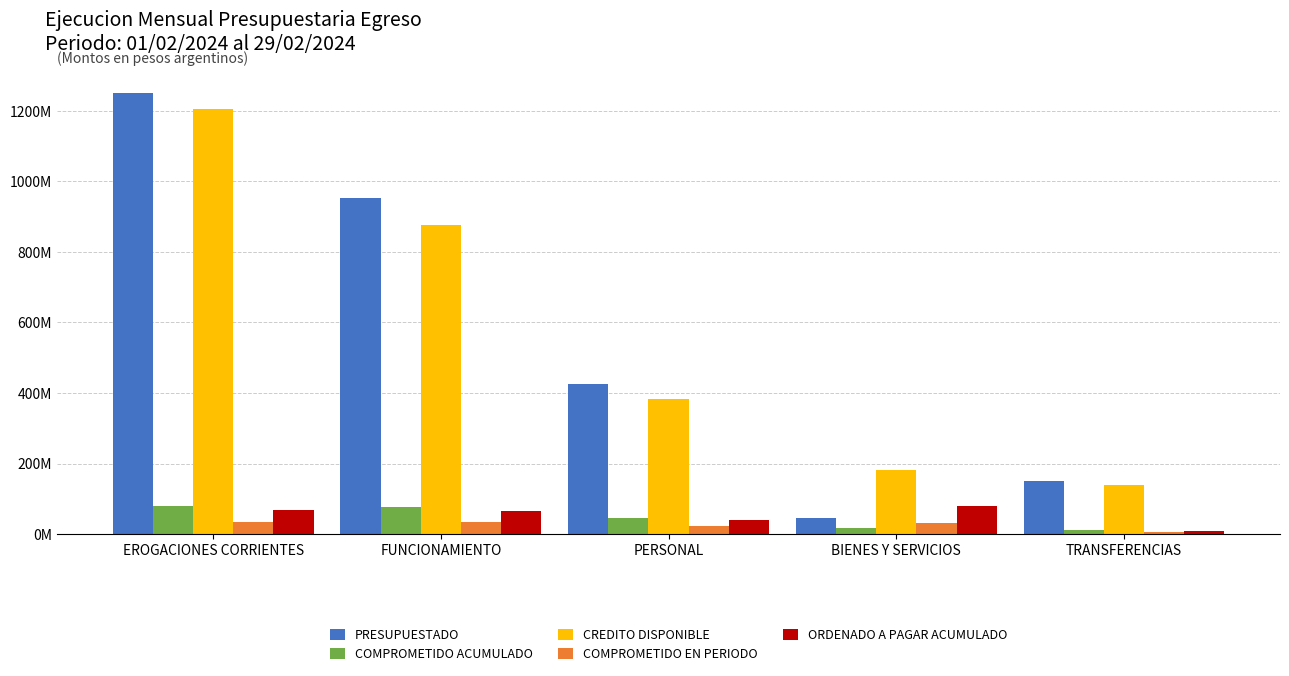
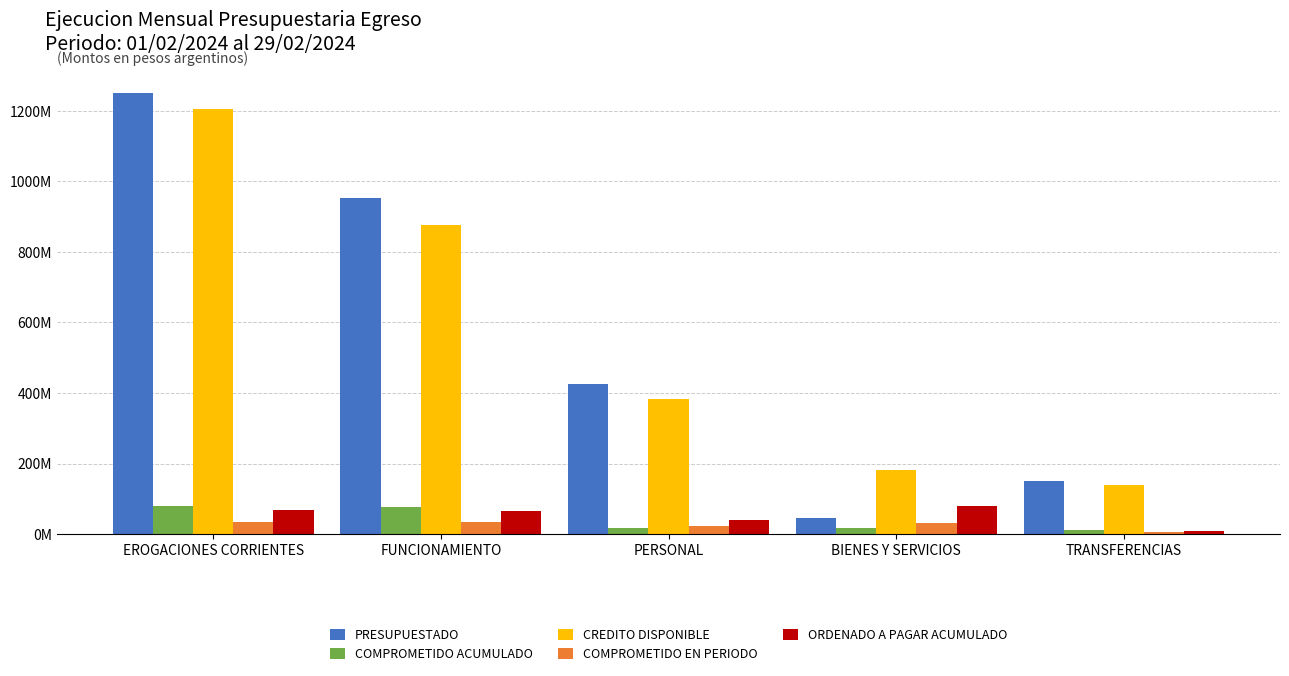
COMPROMETIDO ACUMULADO, PERSONAL: 50000000 -> 20000000
